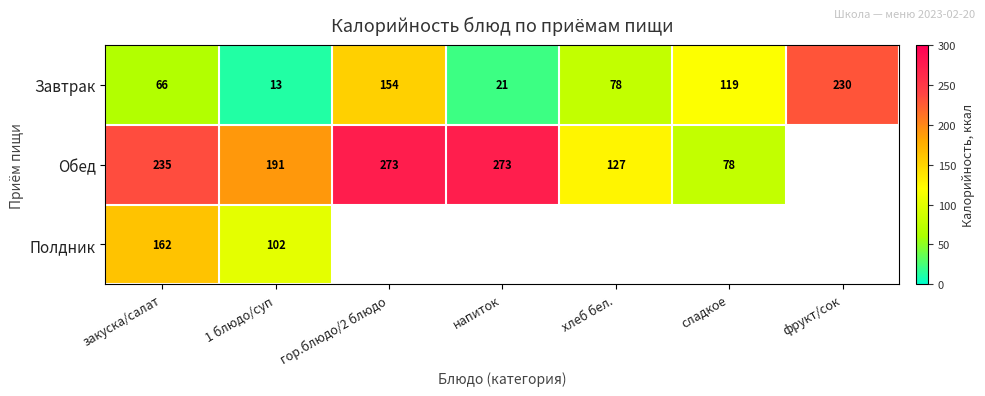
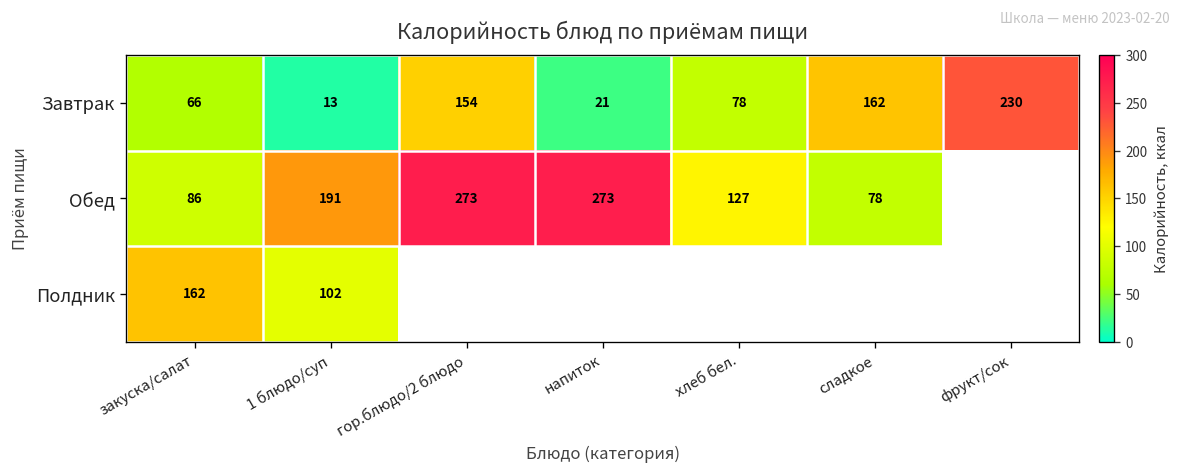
Завтрак, сладкое: 119 -> 162
Обед, закуска/салат: 235 -> 86
